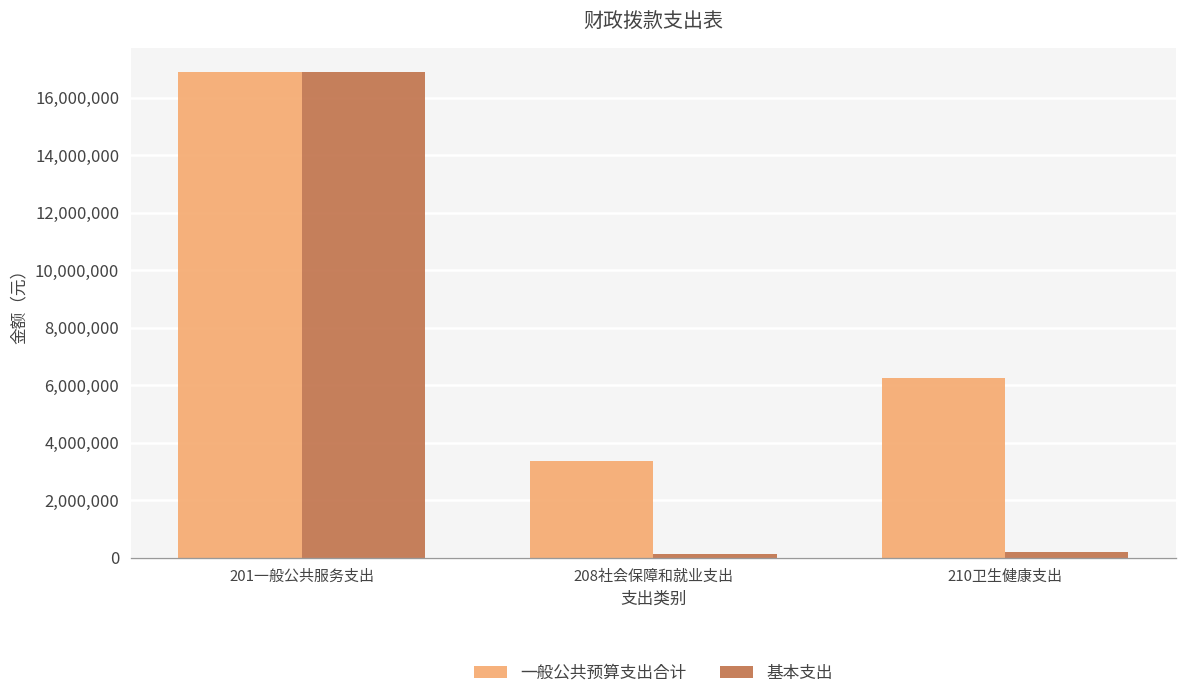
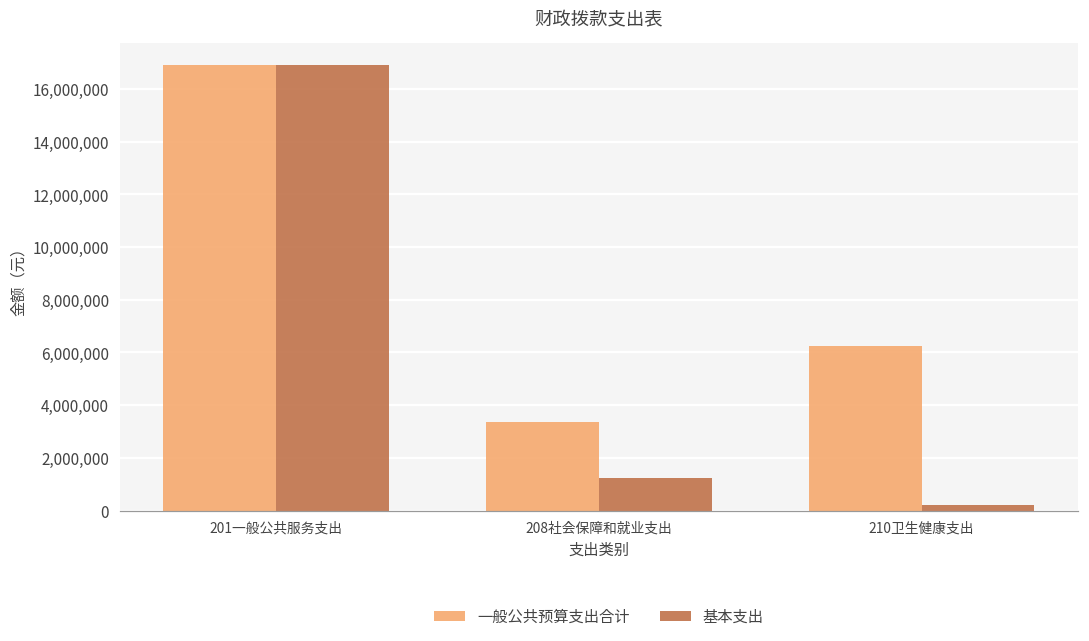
基本支出, 208社会保障和就业支出: 100,000 -> 1,200,000
